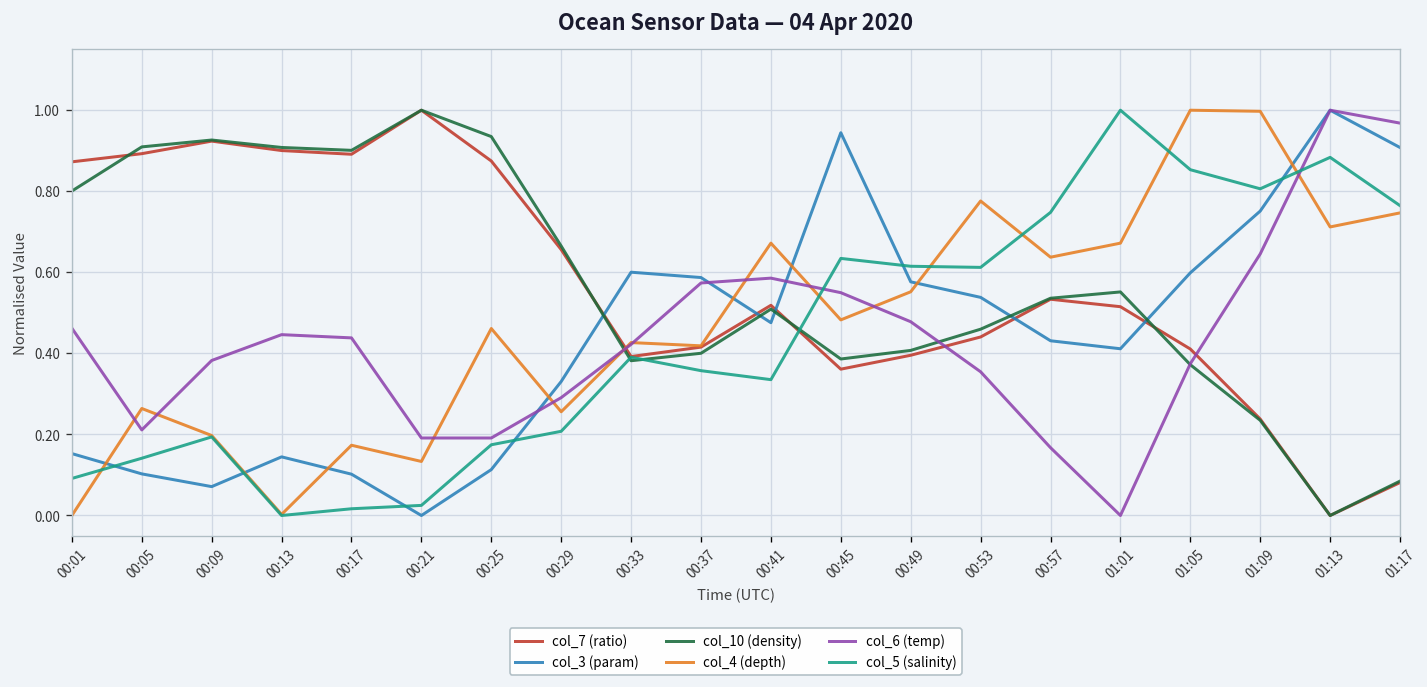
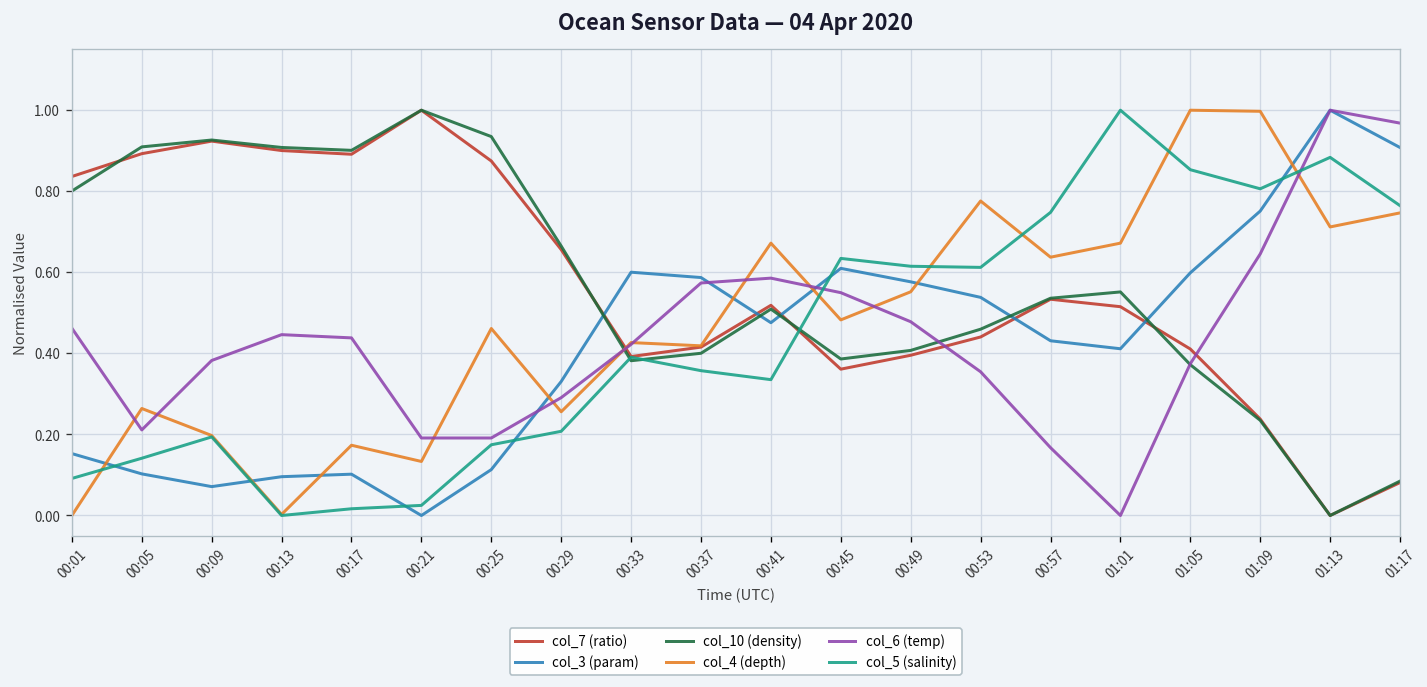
col_7 (ratio), 00:01: 0.87 -> 0.84
col_3 (param), 00:13: 0.14 -> 0.10
col_3 (param), 00:45: 0.94 -> 0.61
